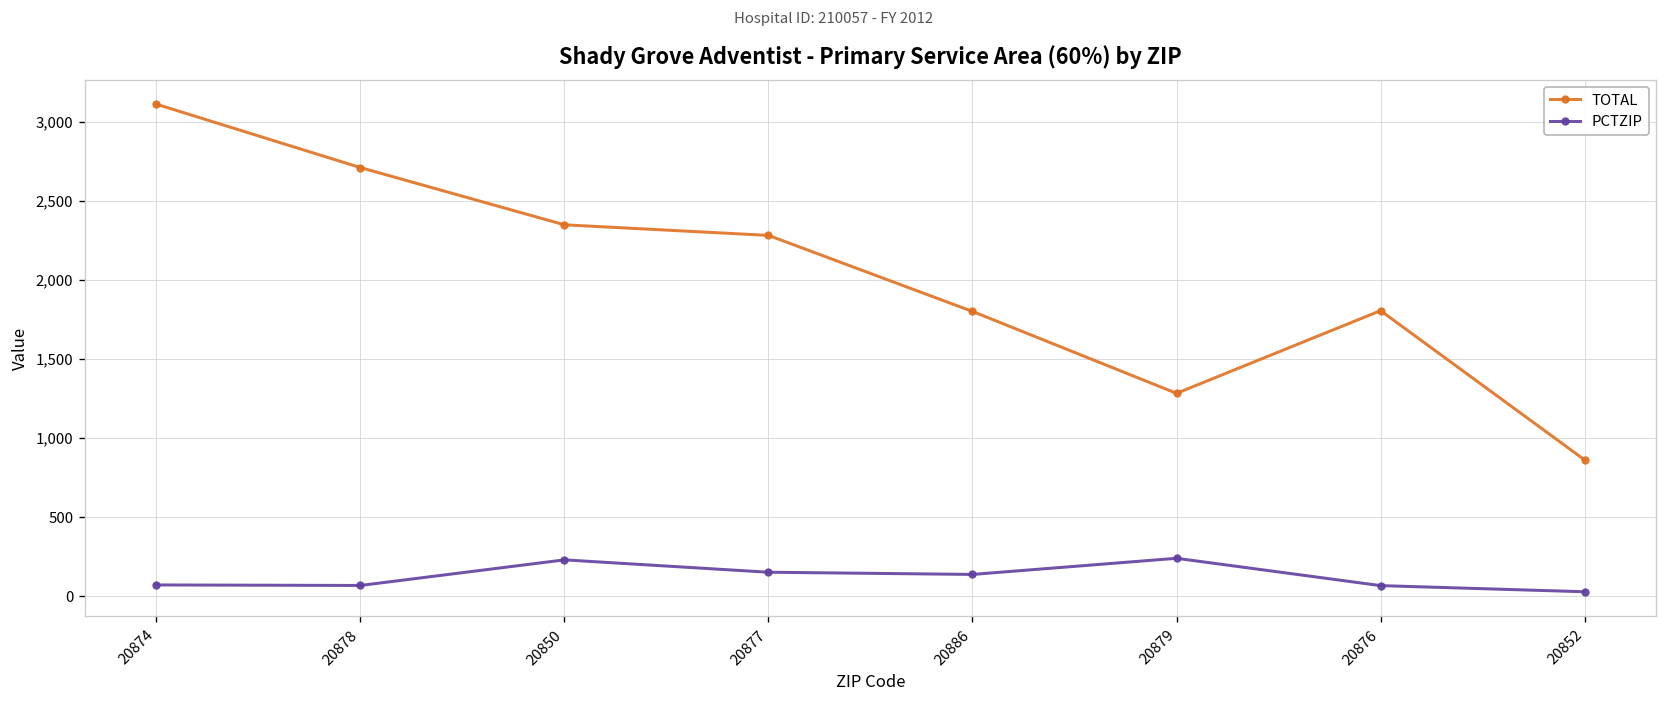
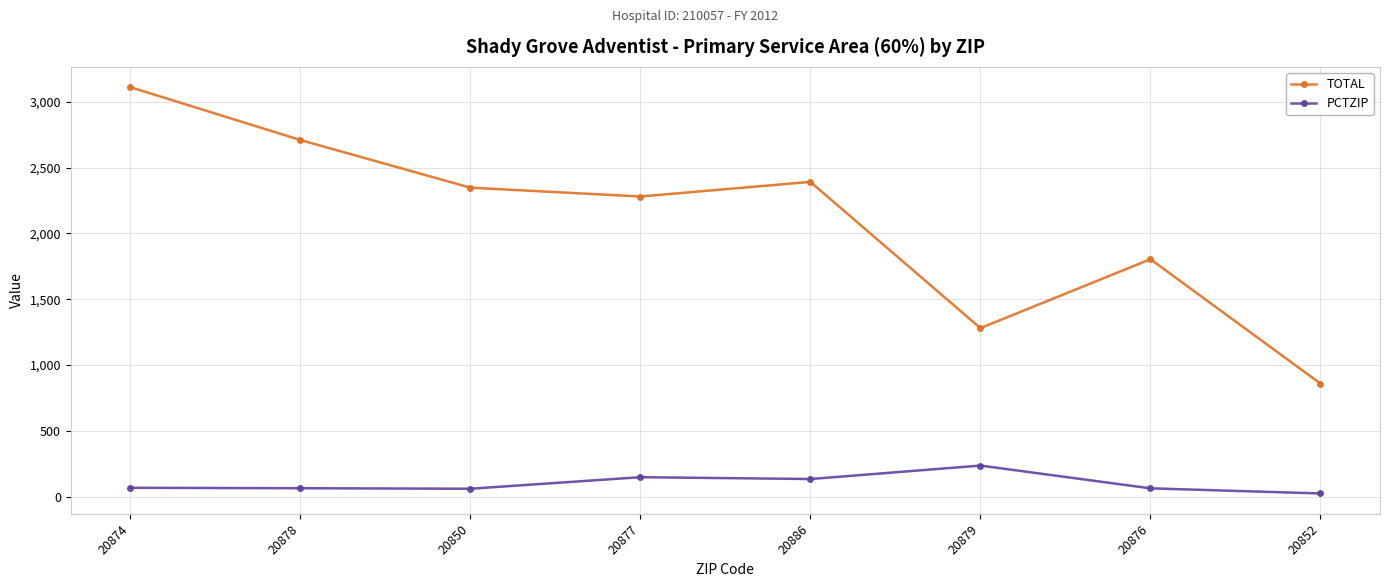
PCTZIP, 20850: 230 -> 60
TOTAL, 20886: 1,800 -> 2,390
